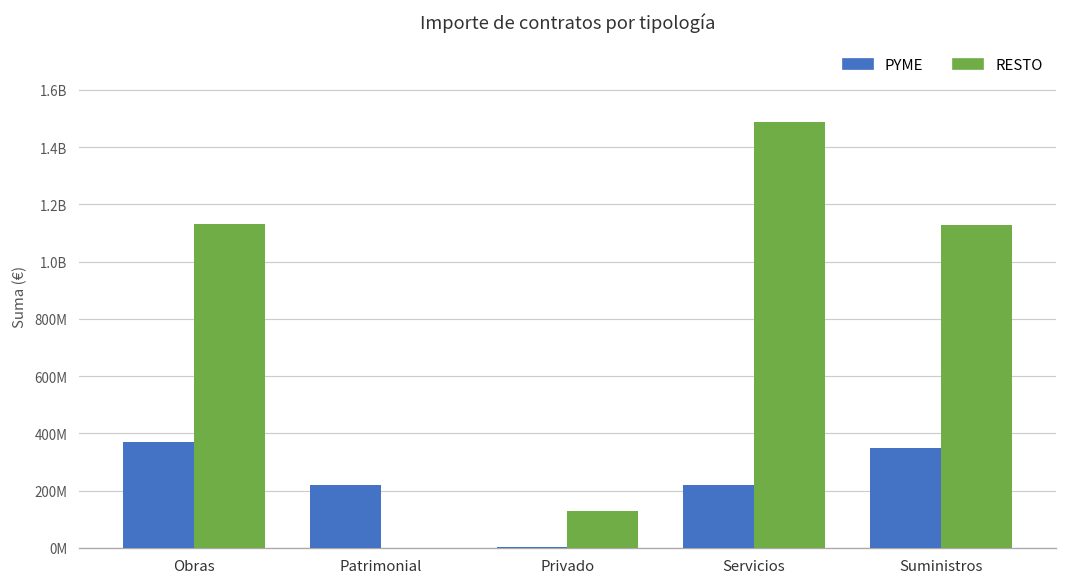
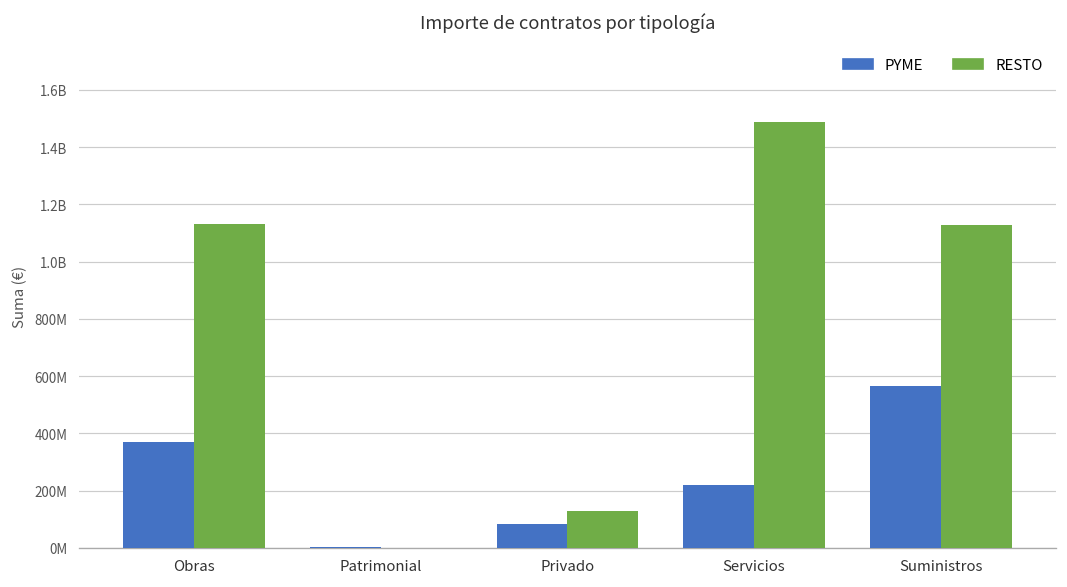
PYME, Patrimonial: 220000000 -> 0
PYME, Privado: 0 -> 80000000
PYME, Suministros: 350000000 -> 560000000
